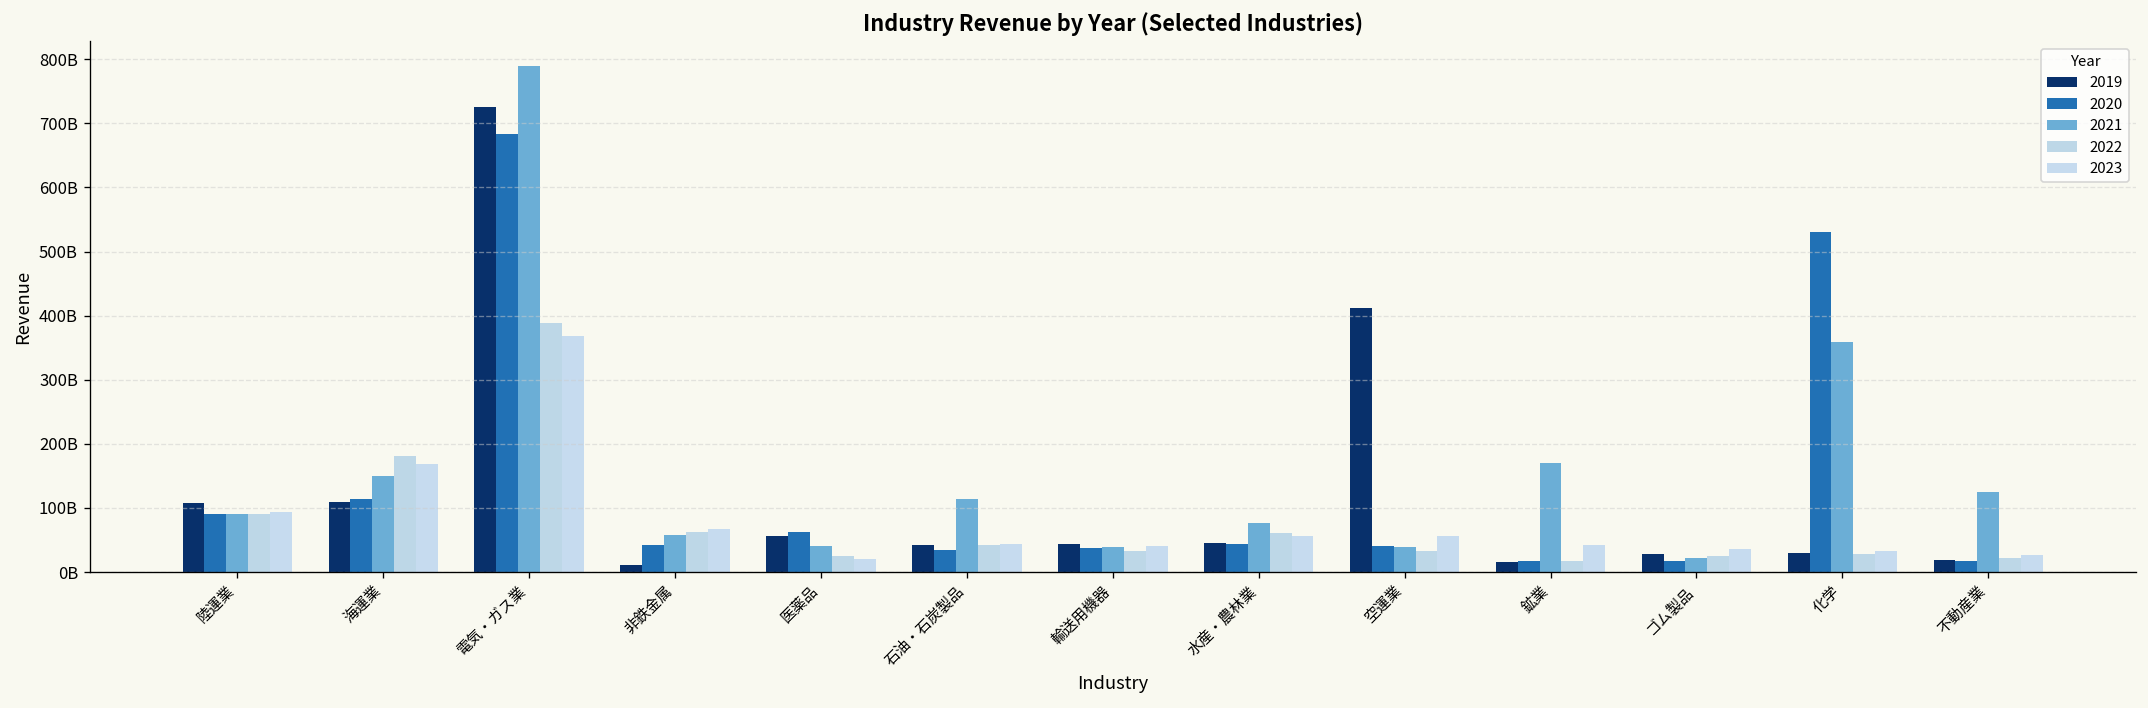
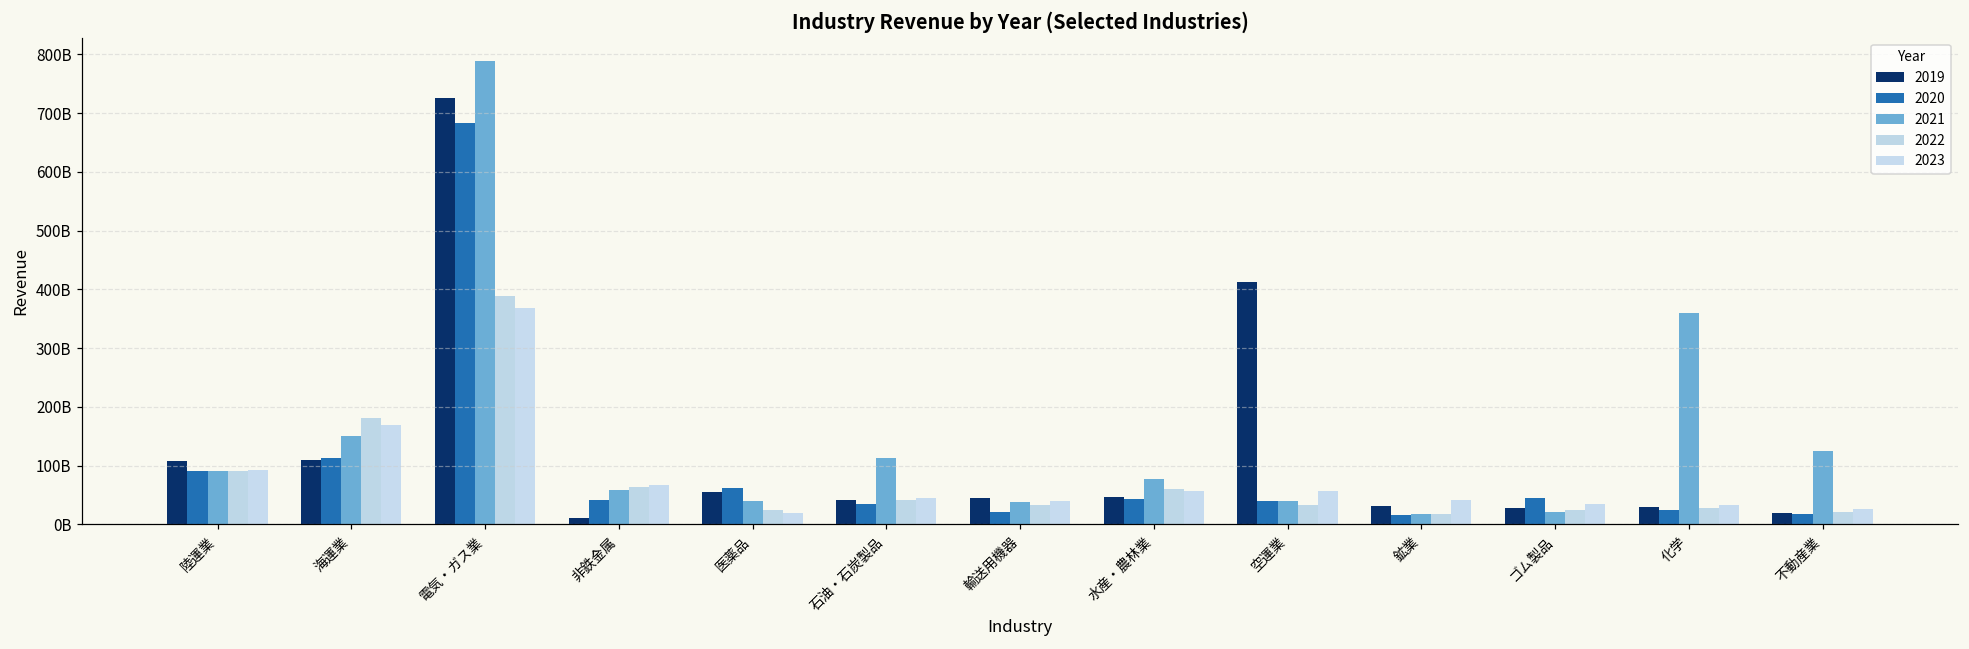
2020, 輸送用機器: 40000000000 -> 20000000000
2019, 鉱業: 20000000000 -> 30000000000
2021, 鉱業: 170000000000 -> 20000000000
2020, ゴム製品: 20000000000 -> 40000000000
2020, 化学: 530000000000 -> 30000000000
